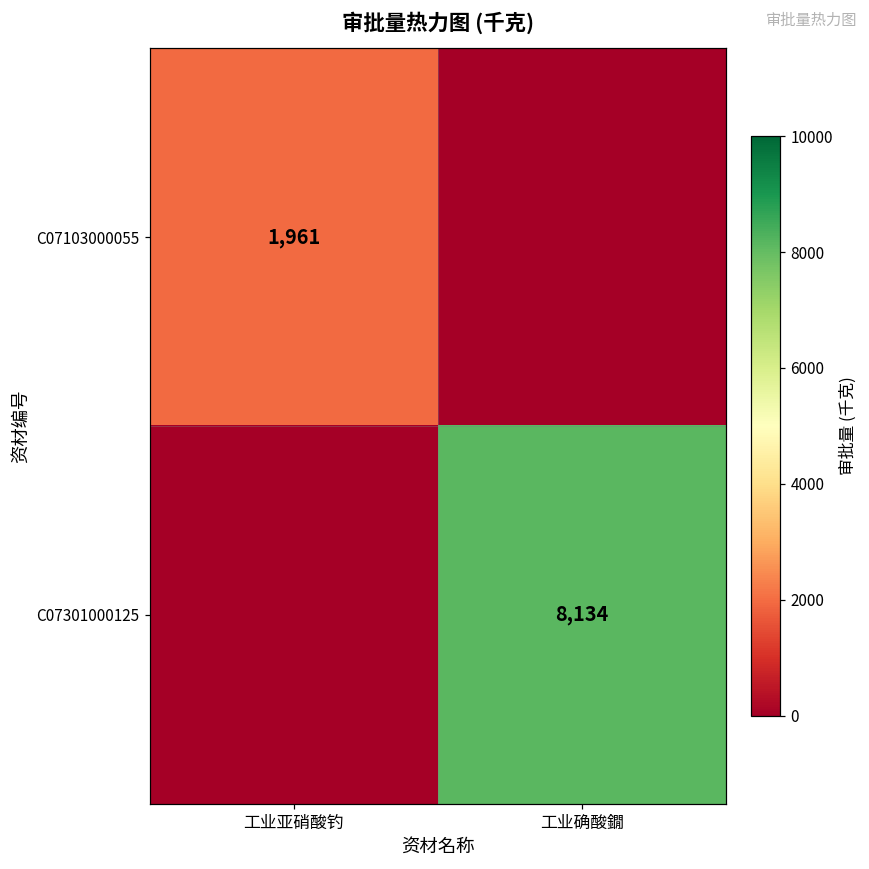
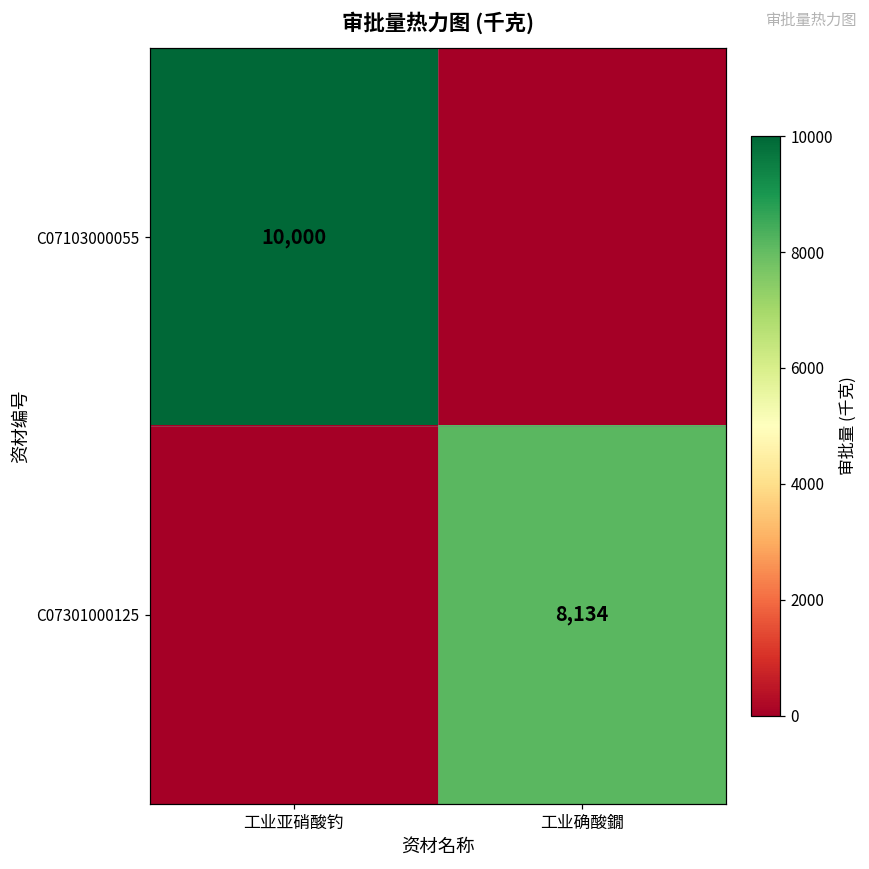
C07103000055, 工业亚硝酸钓: 1,961 -> 10,000
